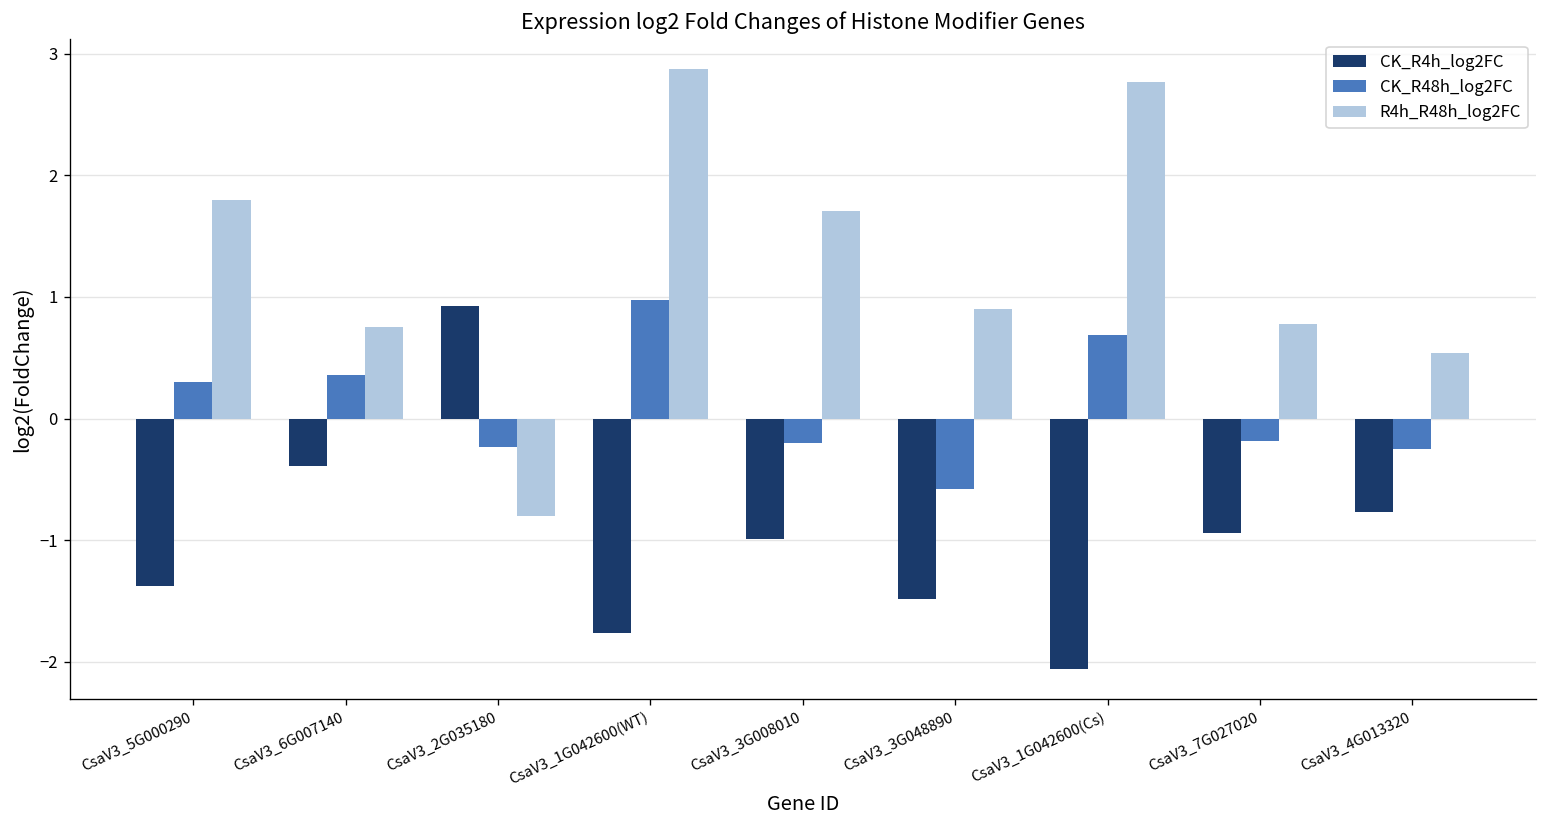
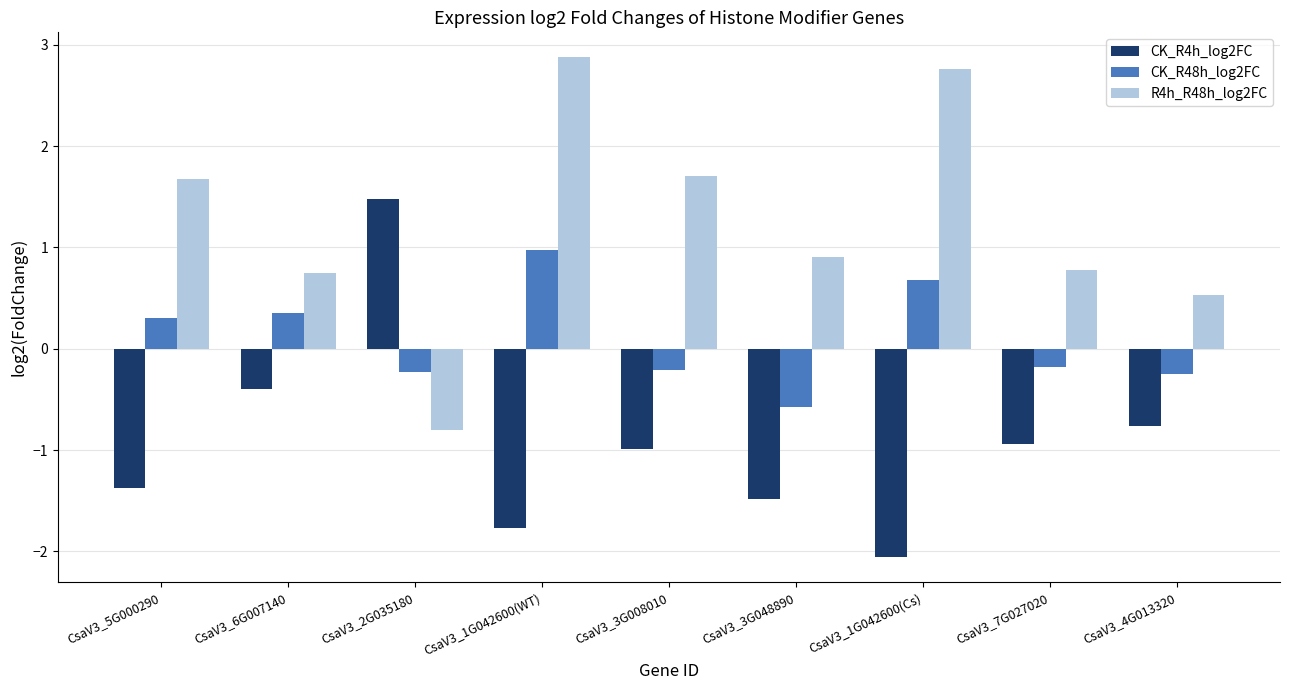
R4h_R48h_log2FC, CsaV3_5G000290: 1.80 -> 1.68
CK_R4h_log2FC, CsaV3_2G035180: 0.93 -> 1.48
